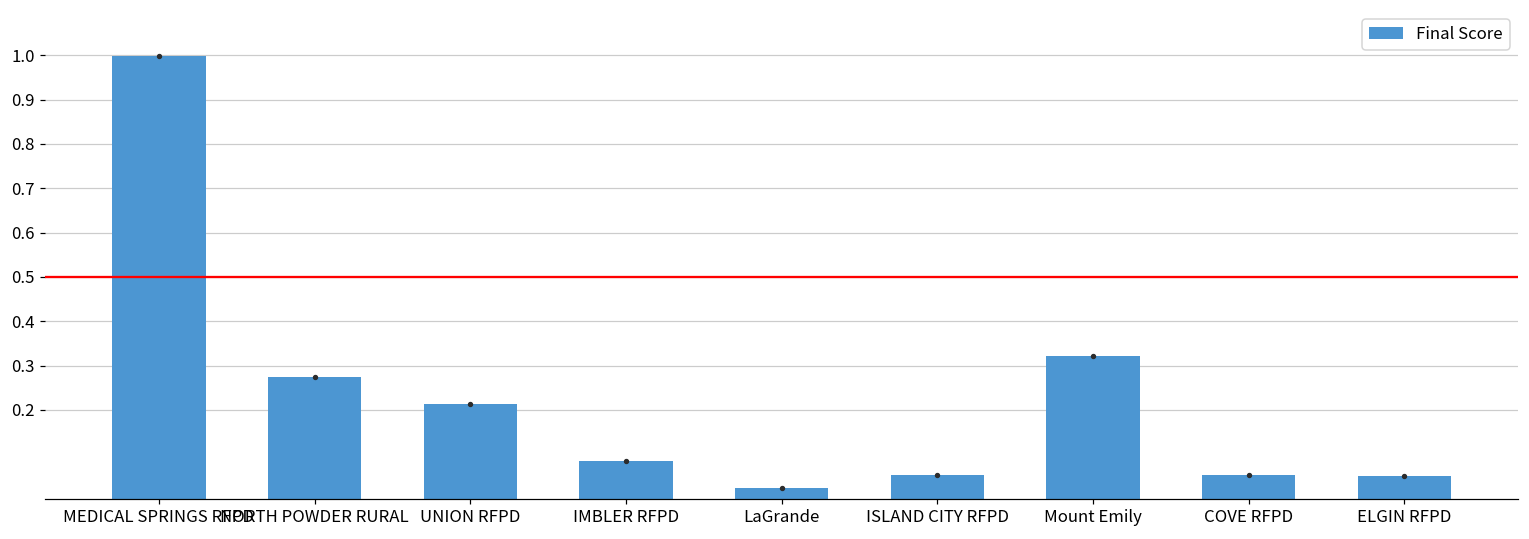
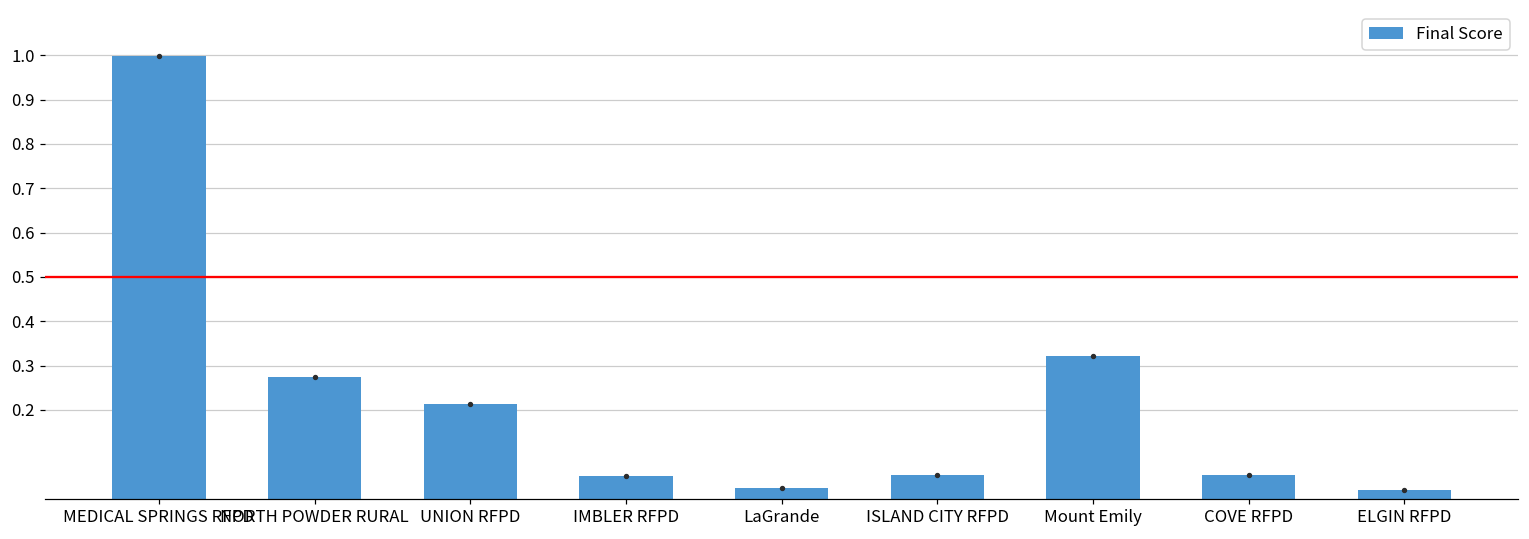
Final Score, IMBLER RFPD: 0.08 -> 0.05
Final Score, ELGIN RFPD: 0.05 -> 0.02
